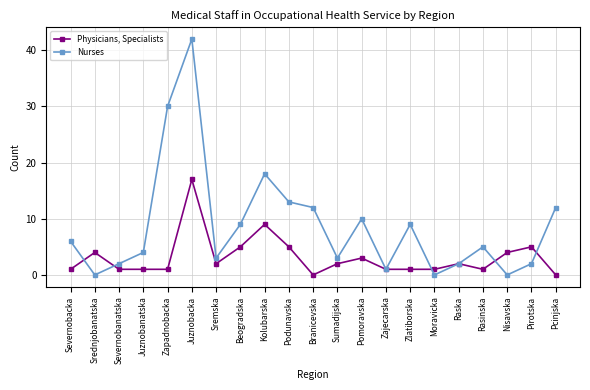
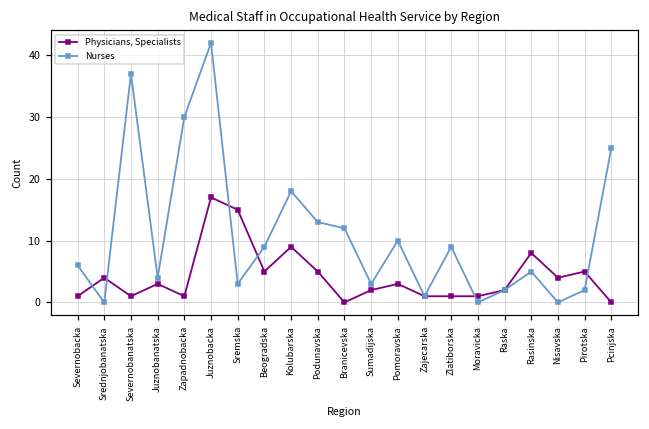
Nurses, Severnobanatska: 2 -> 37
Physicians, Specialists, Juznobanatska: 1 -> 3
Physicians, Specialists, Sremska: 2 -> 15
Physicians, Specialists, Rasinska: 1 -> 8
Nurses, Pcinjska: 12 -> 25
